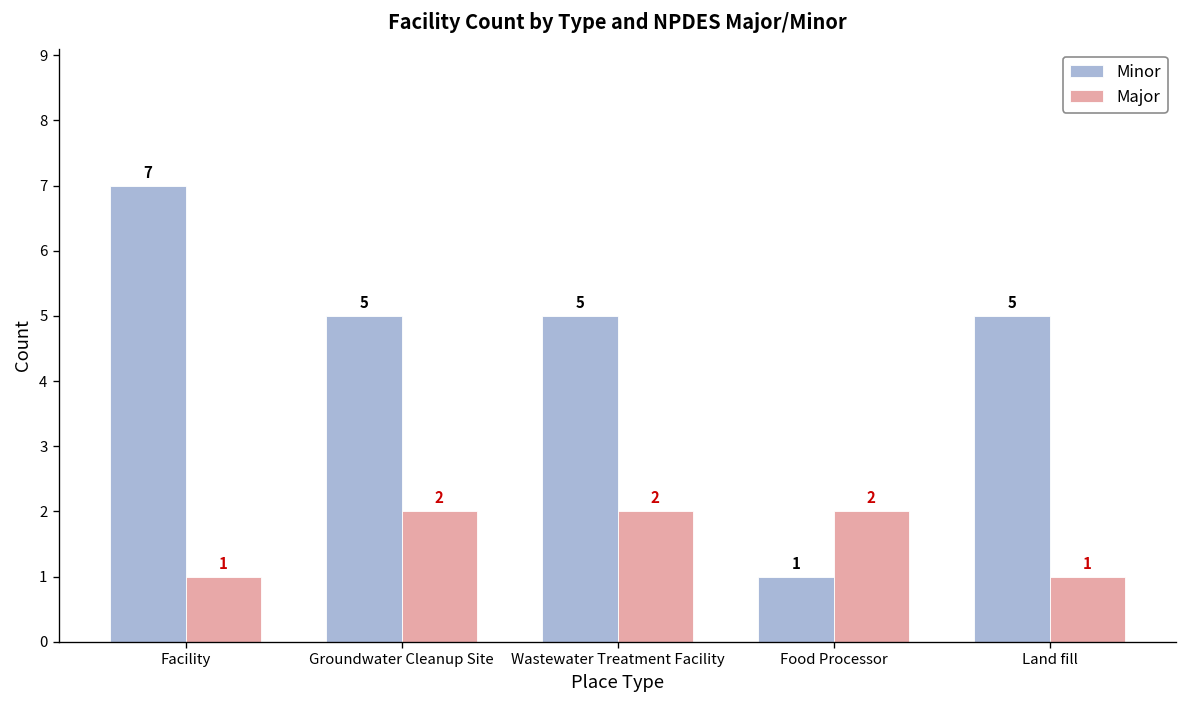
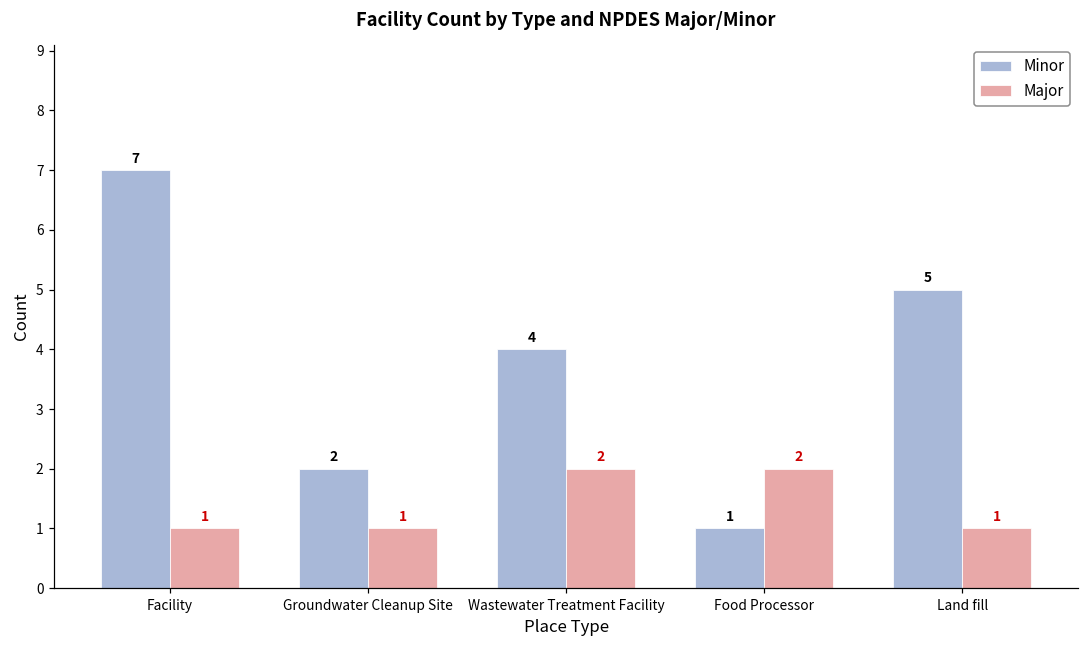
Minor, Groundwater Cleanup Site: 5 -> 2
Major, Groundwater Cleanup Site: 2 -> 1
Minor, Wastewater Treatment Facility: 5 -> 4
